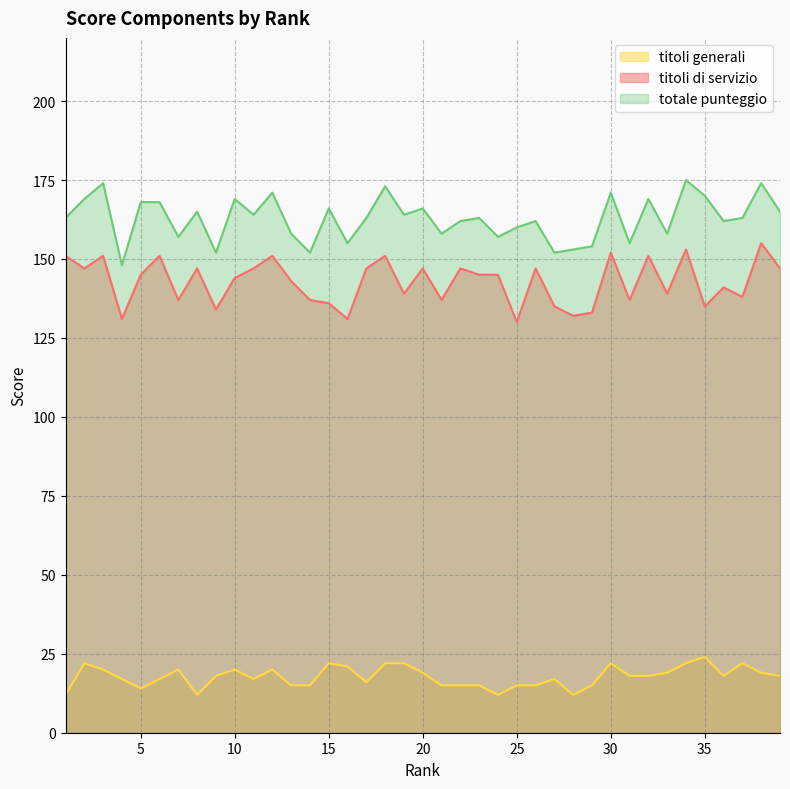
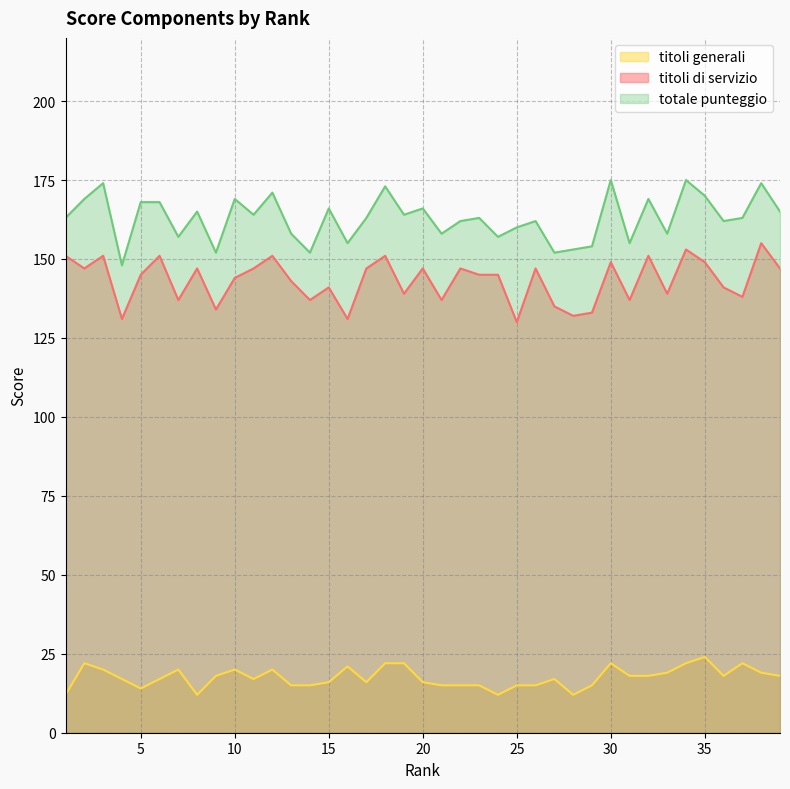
titoli generali, 15: 22 -> 16
titoli di servizio, 15: 136 -> 141
titoli generali, 20: 19 -> 16
titoli di servizio, 30: 152 -> 149
totale punteggio, 30: 171 -> 175
titoli di servizio, 35: 135 -> 149
